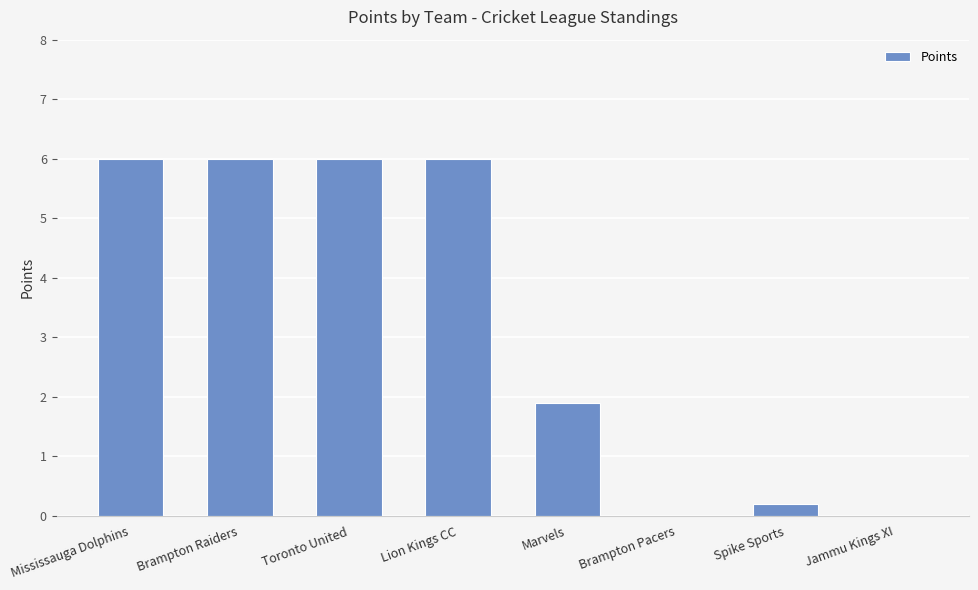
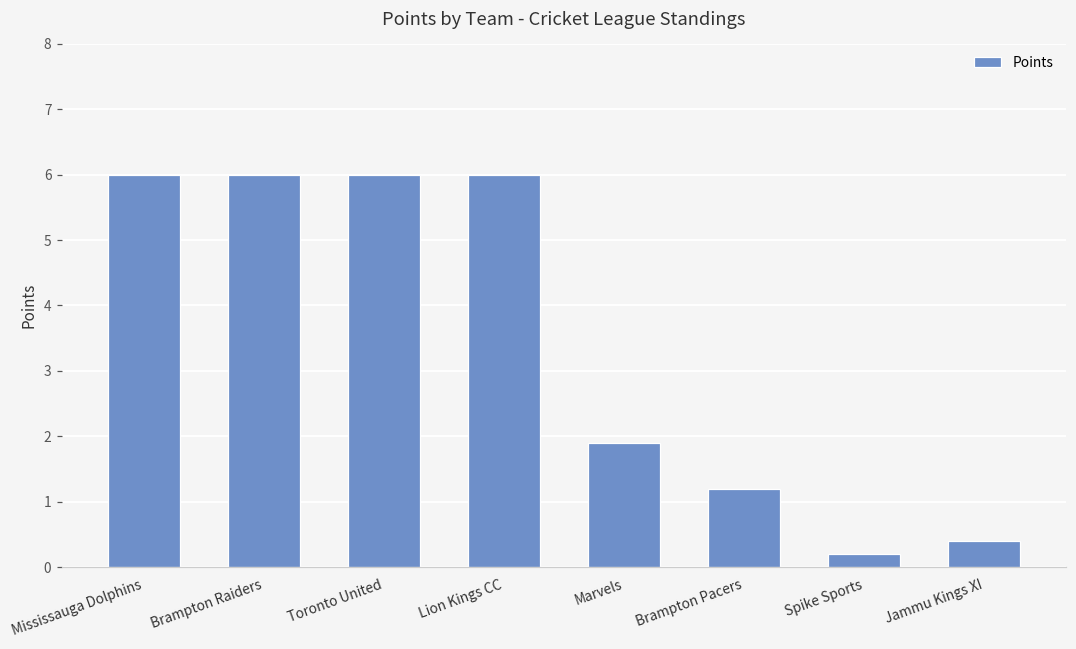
Brampton Pacers: 0.0 -> 1.2
Jammu Kings XI: 0.0 -> 0.4
